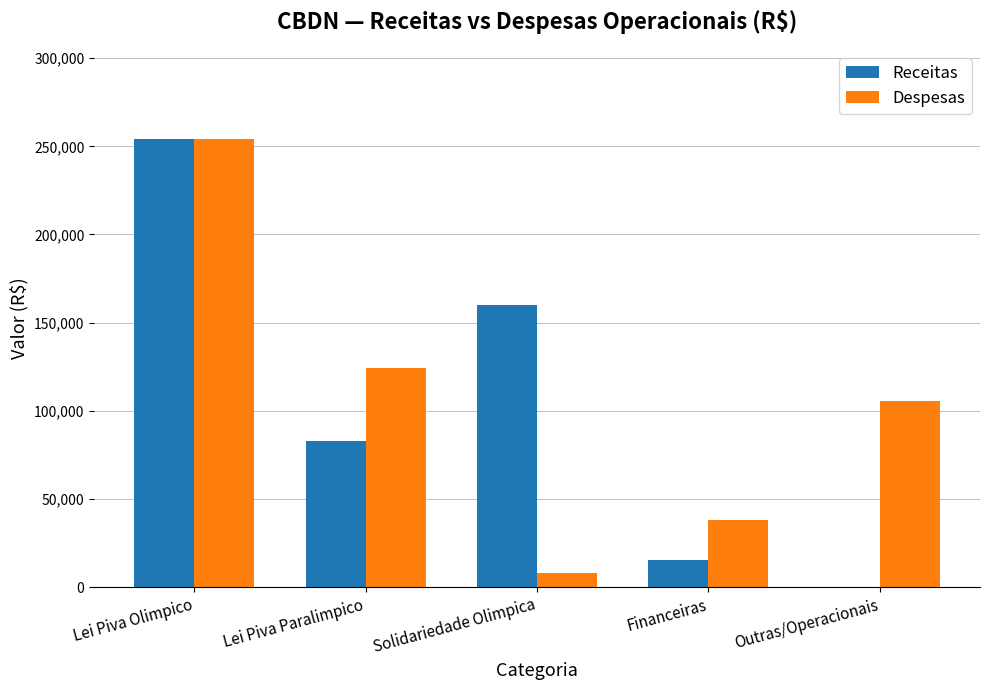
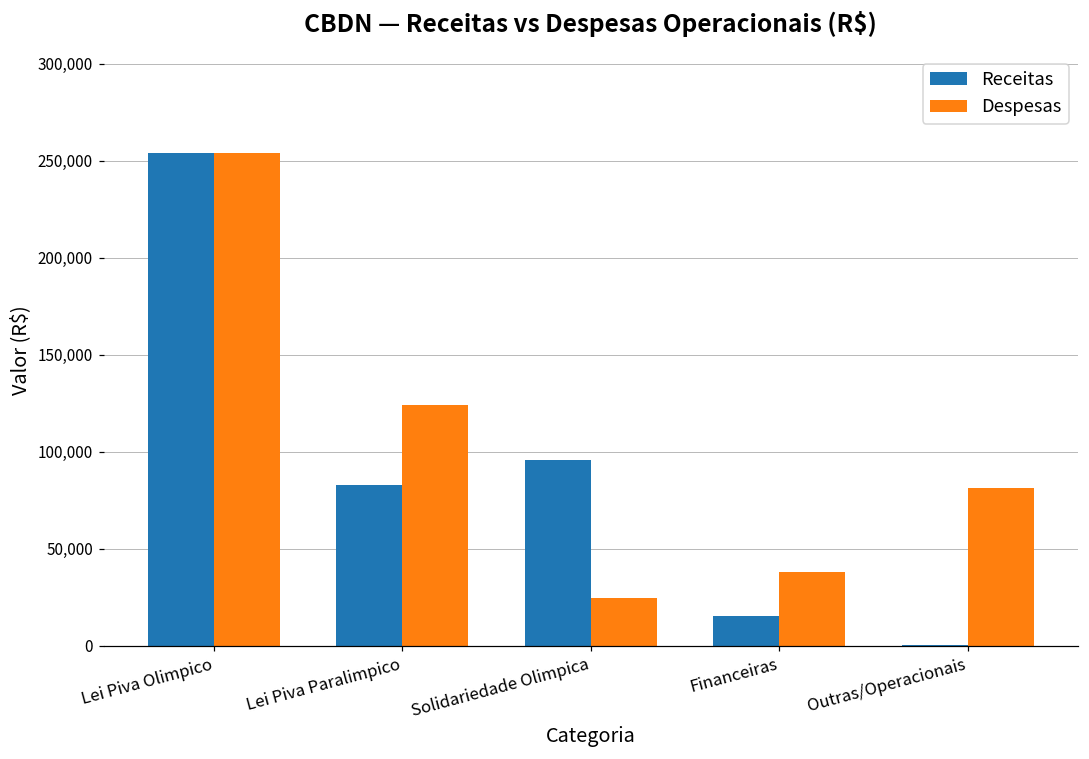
Receitas, Solidariedade Olimpica: 160,000 -> 96,000
Despesas, Solidariedade Olimpica: 8,000 -> 25,000
Despesas, Outras/Operacionais: 106,000 -> 81,000
